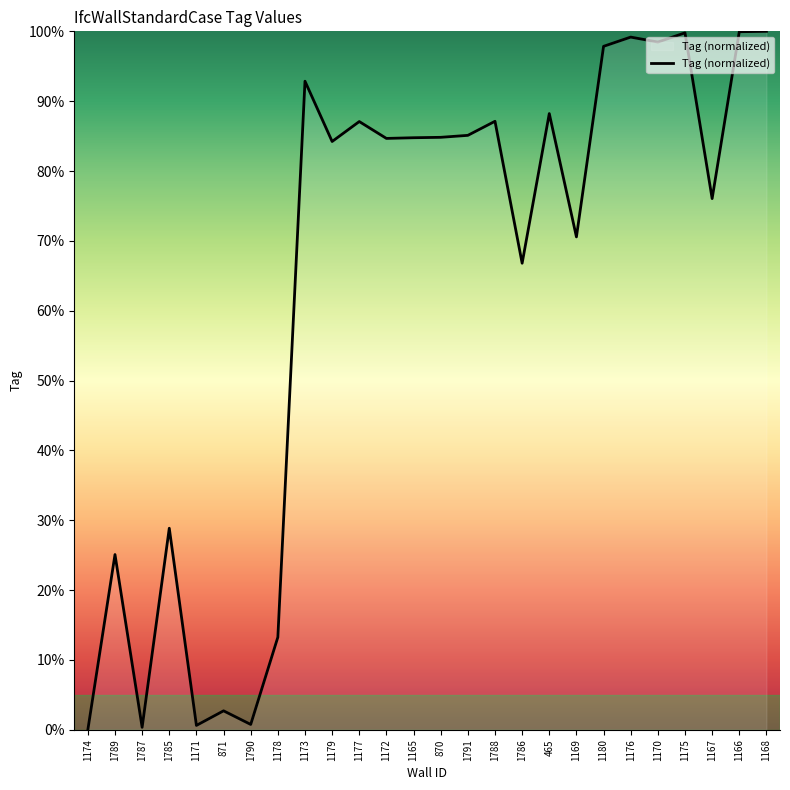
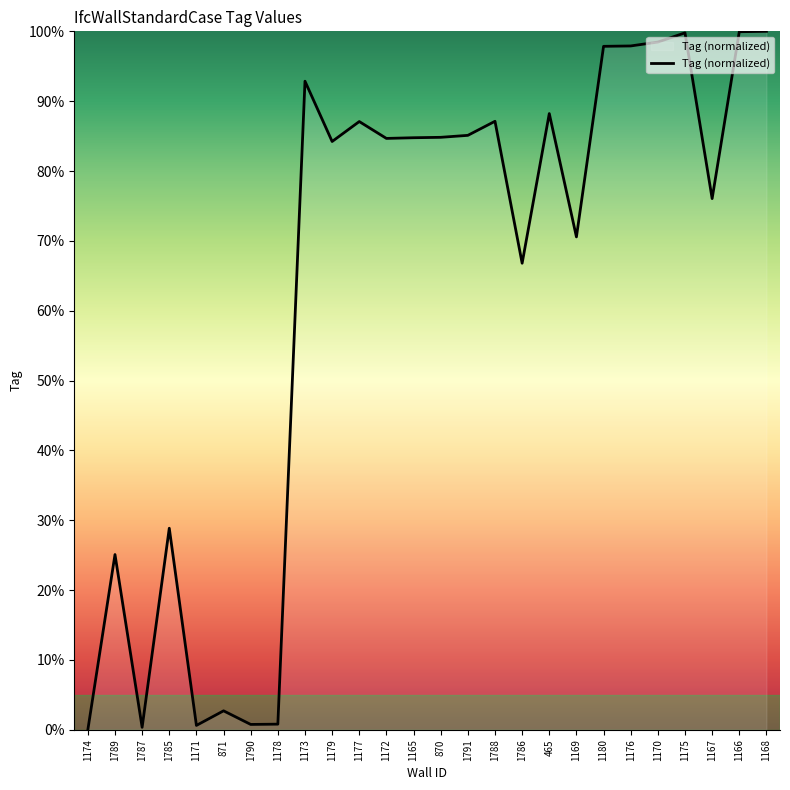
1178: 13% -> 1%
1176: 99% -> 98%
